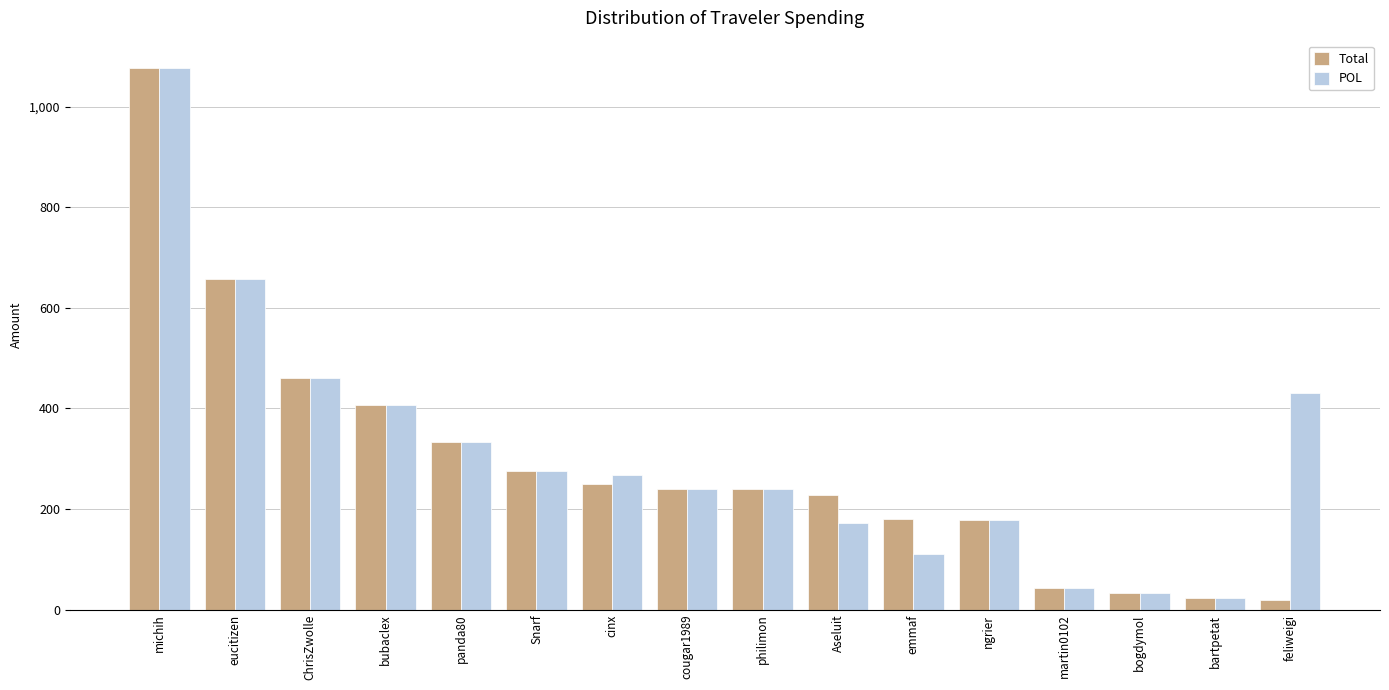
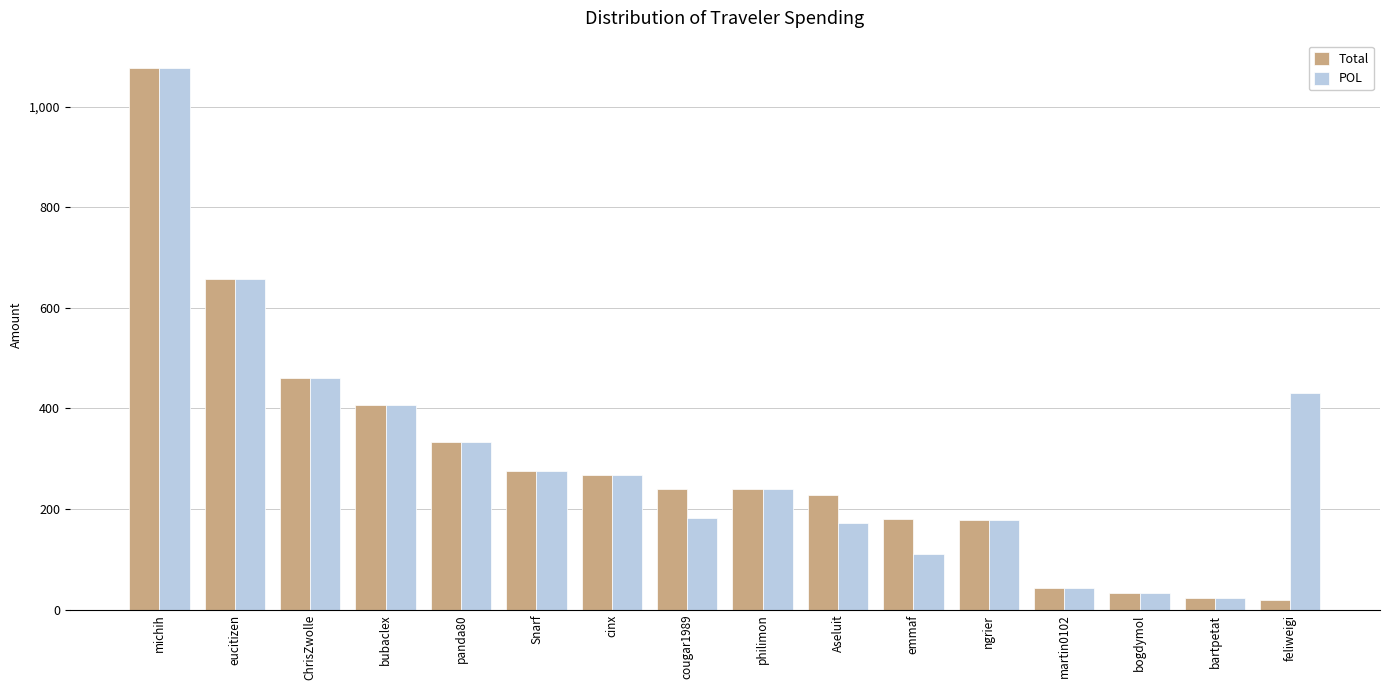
Total, cinx: 250 -> 270
POL, cougar1989: 240 -> 180
